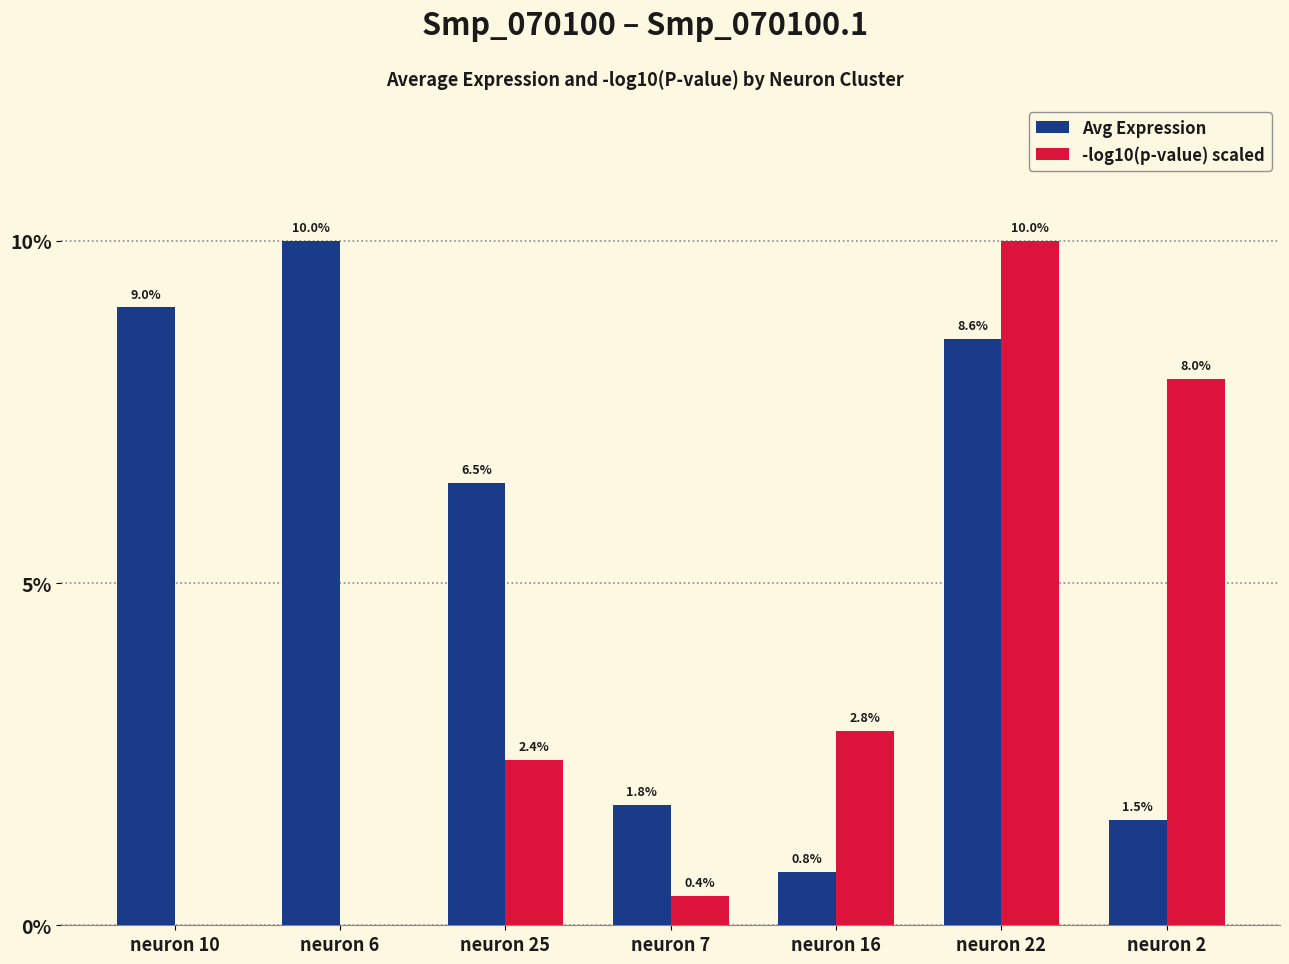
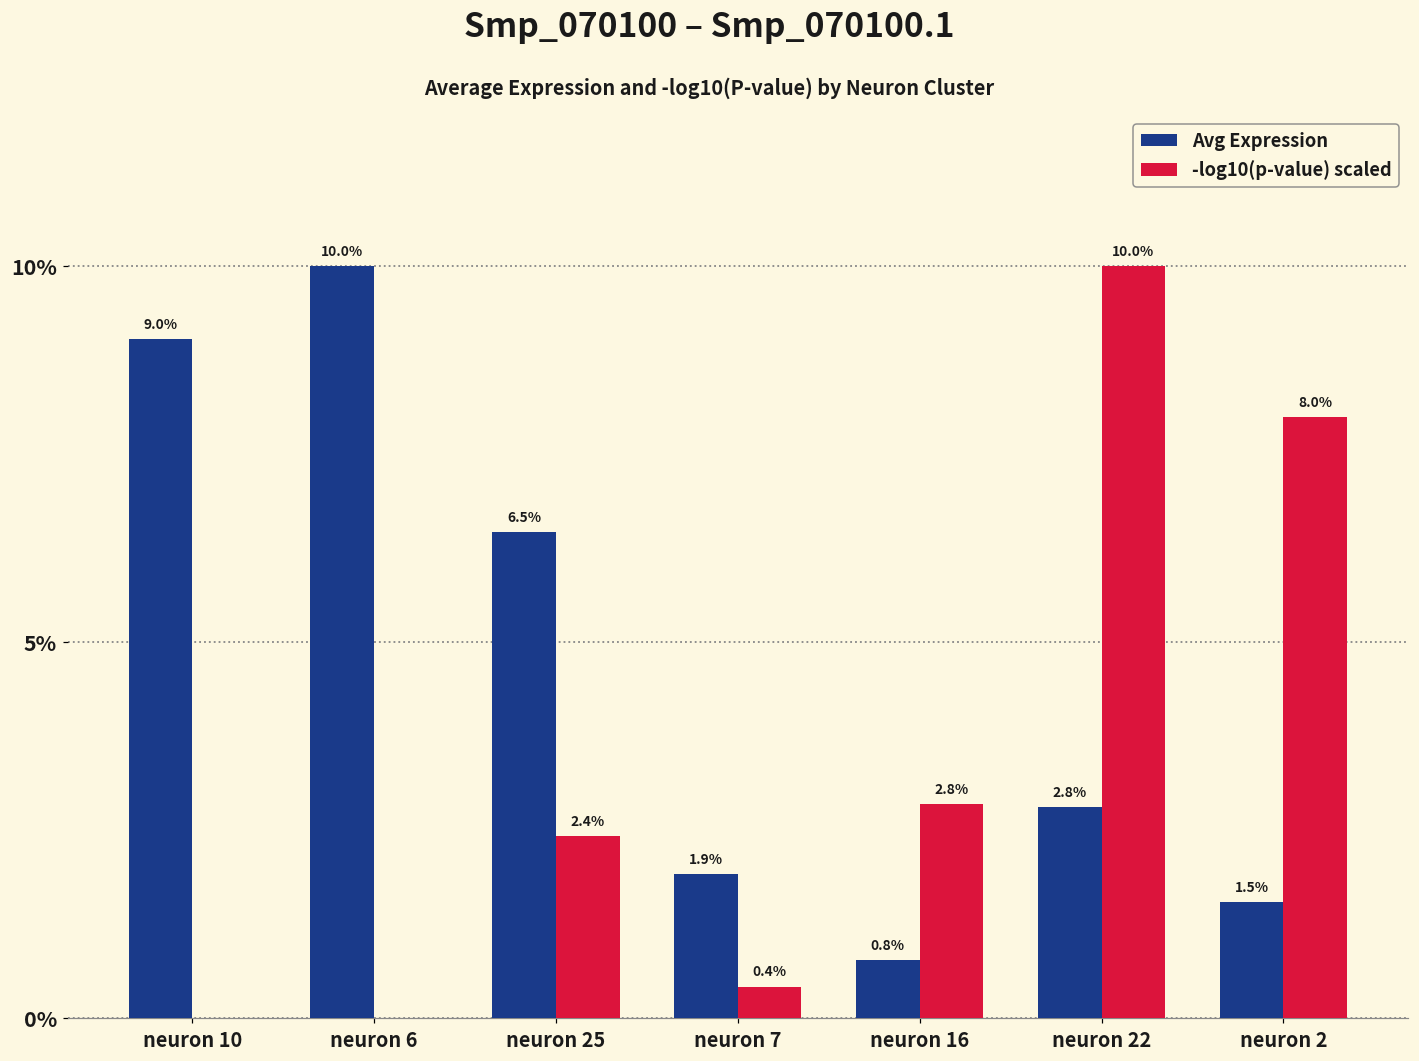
Avg Expression, neuron 7: 1.8% -> 1.9%
Avg Expression, neuron 22: 8.6% -> 2.8%
